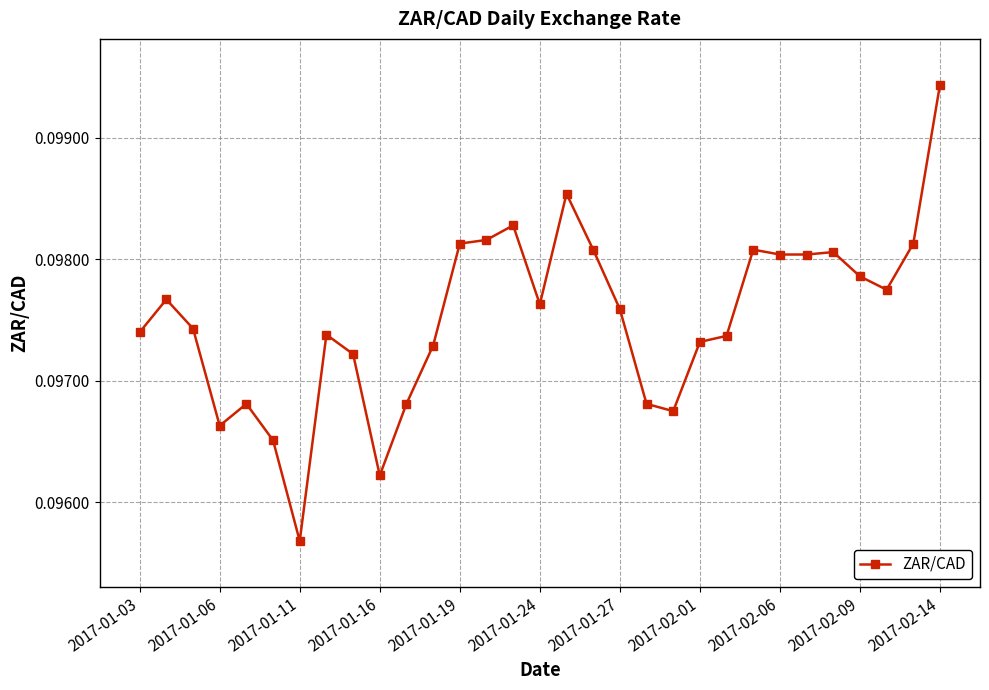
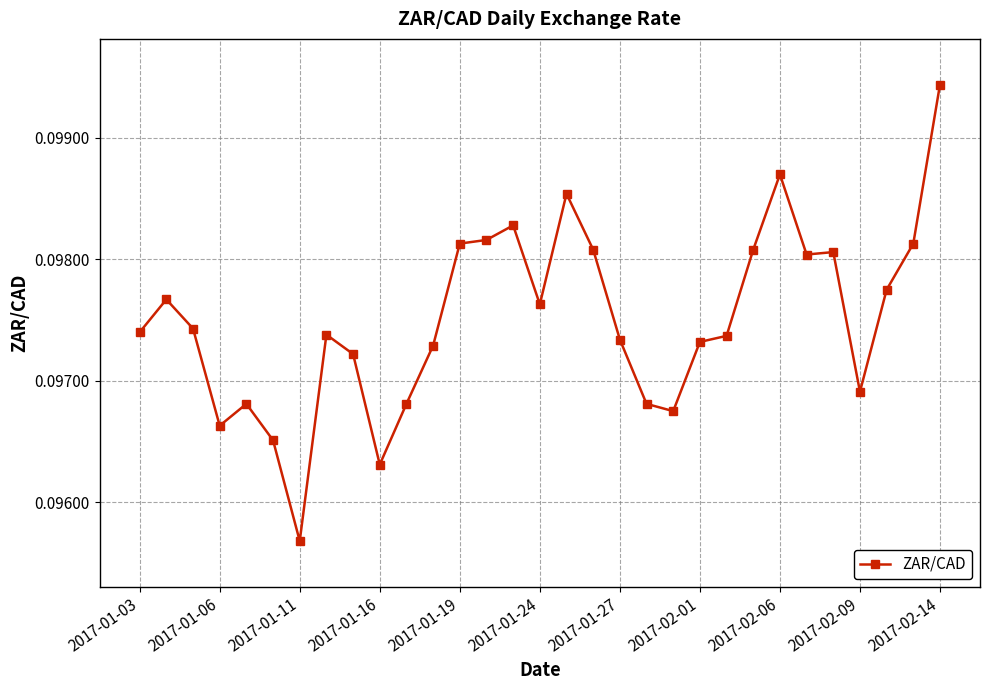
2017-01-16: 0.09622 -> 0.09631
2017-01-27: 0.09759 -> 0.09734
2017-02-06: 0.09804 -> 0.09870
2017-02-09: 0.09786 -> 0.09691
